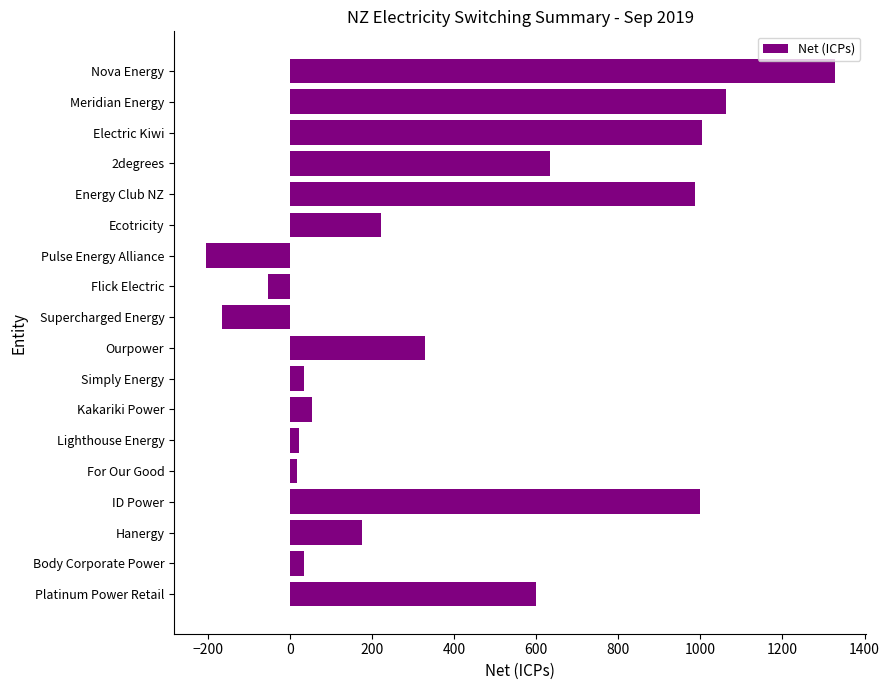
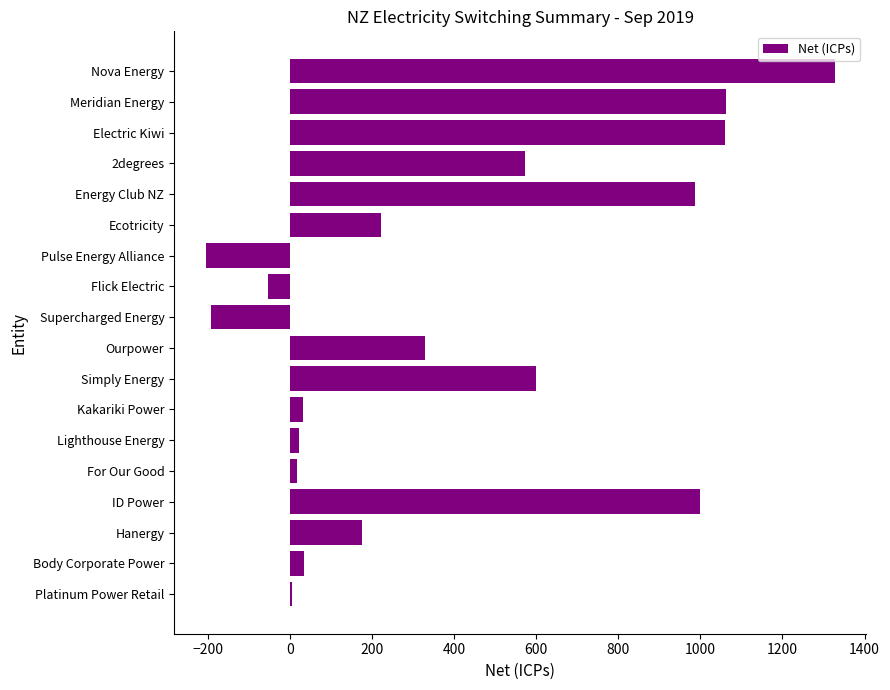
Electric Kiwi: 1010 -> 1060
2degrees: 630 -> 570
Supercharged Energy: -170 -> -190
Simply Energy: 30 -> 600
Kakariki Power: 60 -> 30
Platinum Power Retail: 600 -> 10
